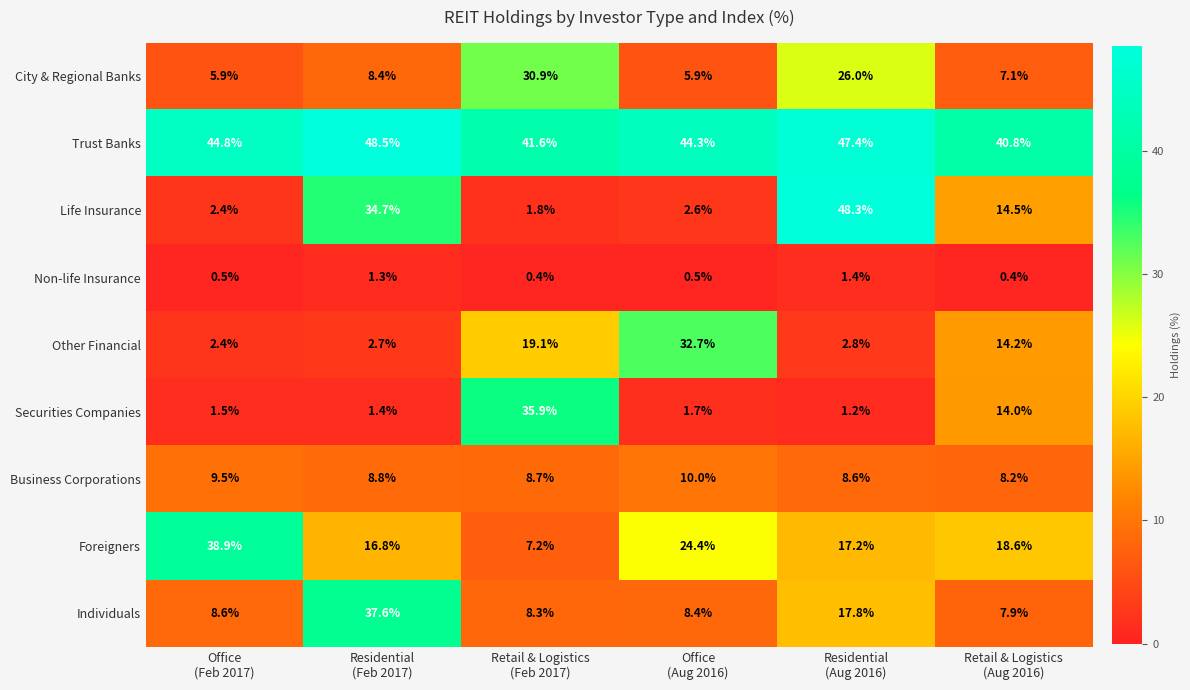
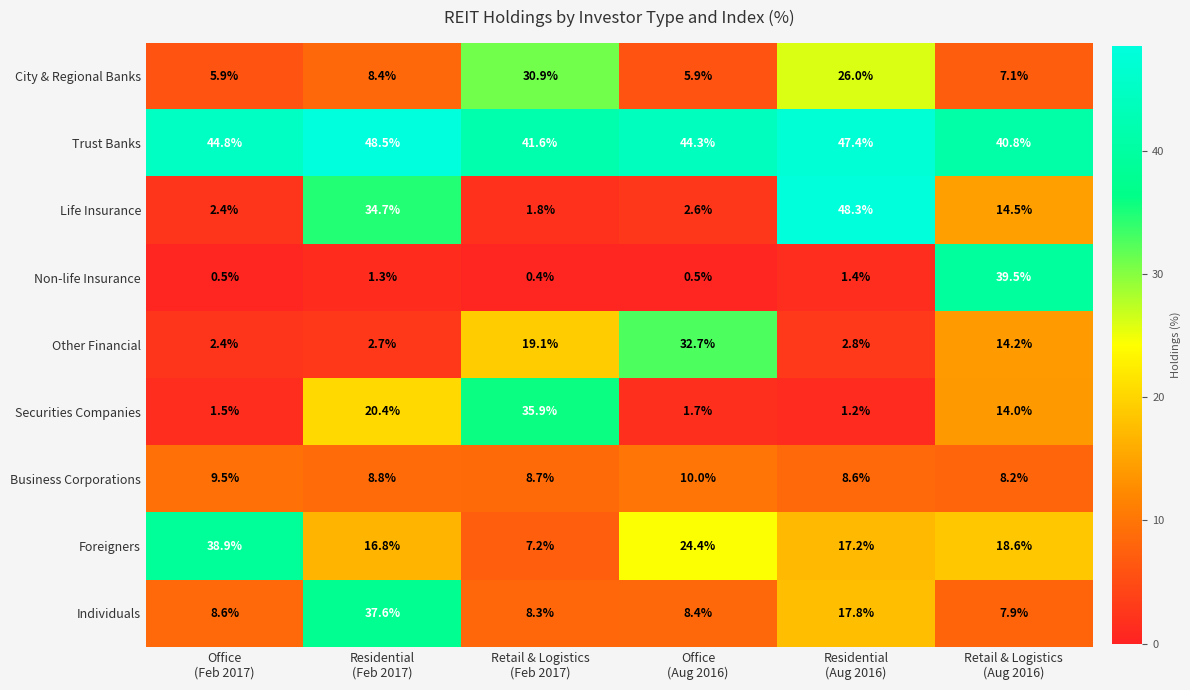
Non-life Insurance, Retail & Logistics (Aug 2016): 0.4% -> 39.5%
Securities Companies, Residential (Feb 2017): 1.4% -> 20.4%
